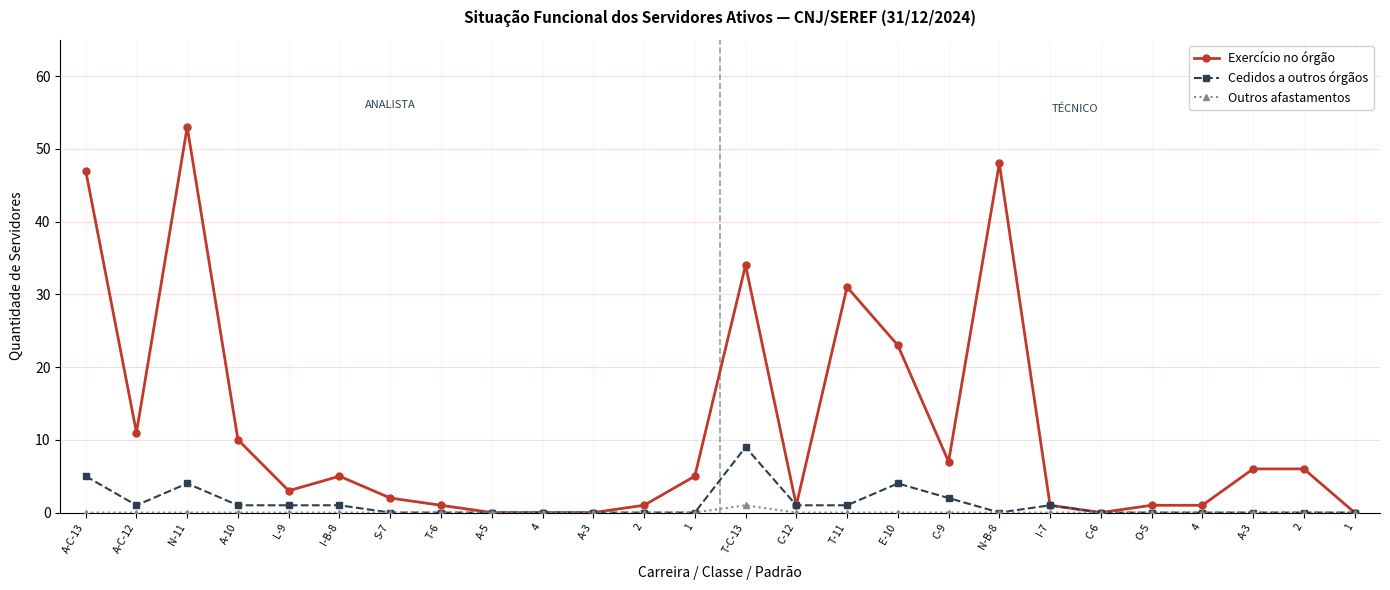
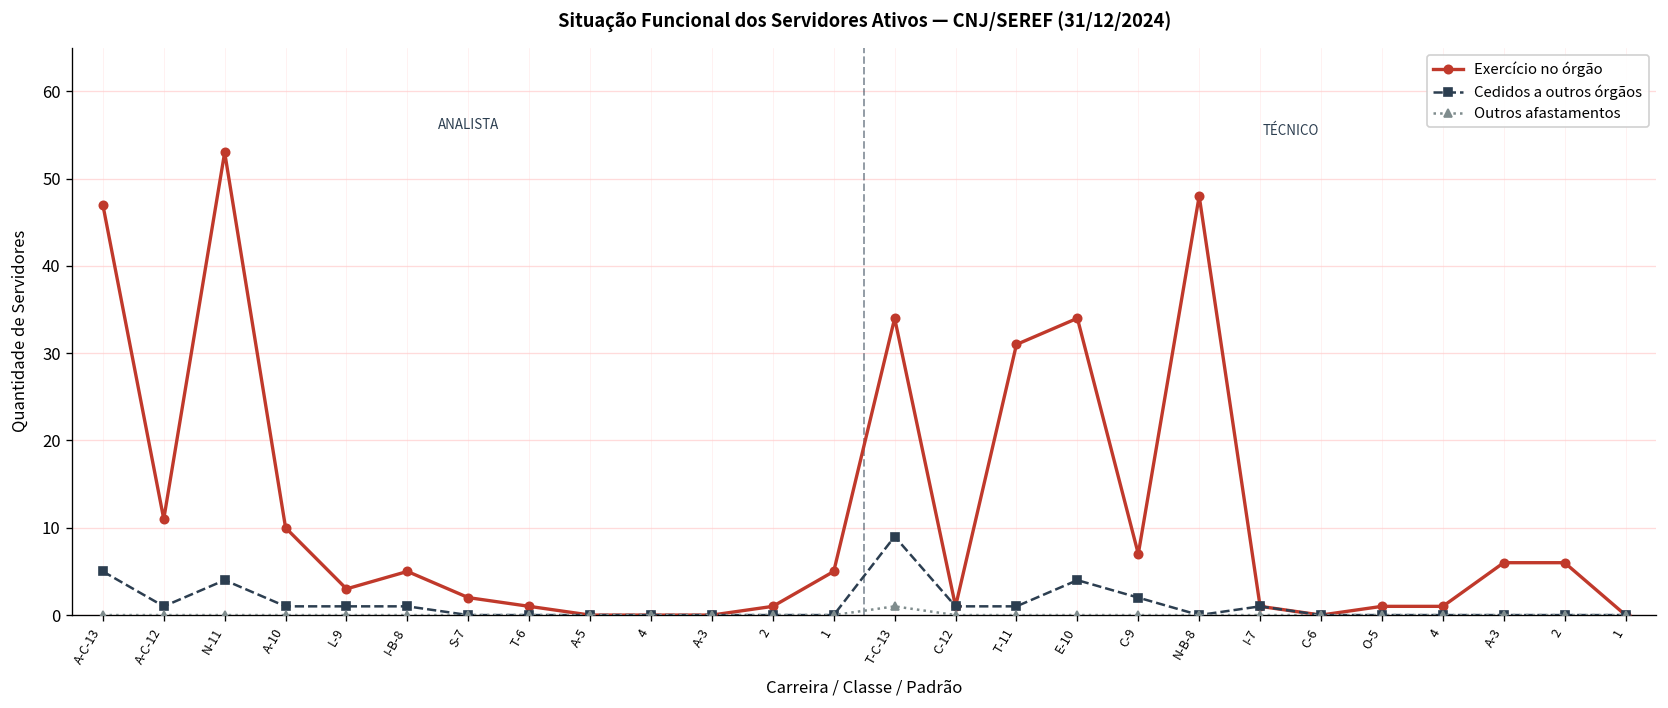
Exercício no órgão, E-10: 23 -> 34
